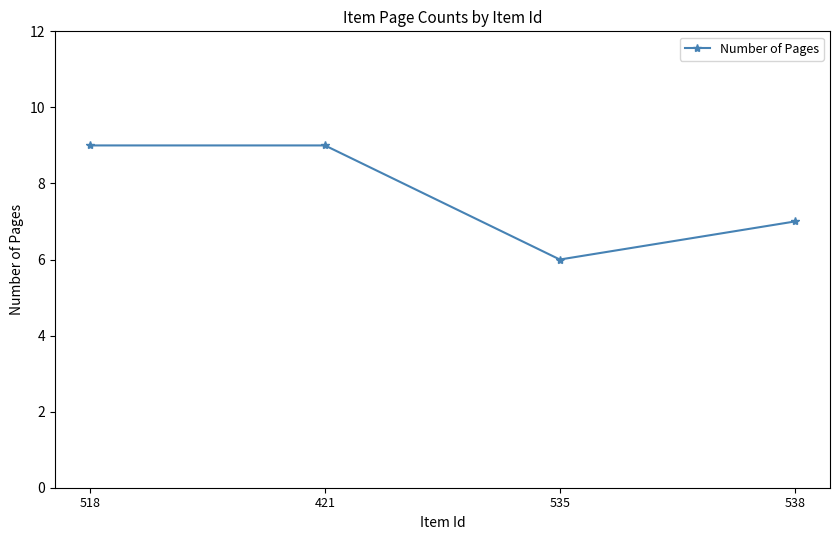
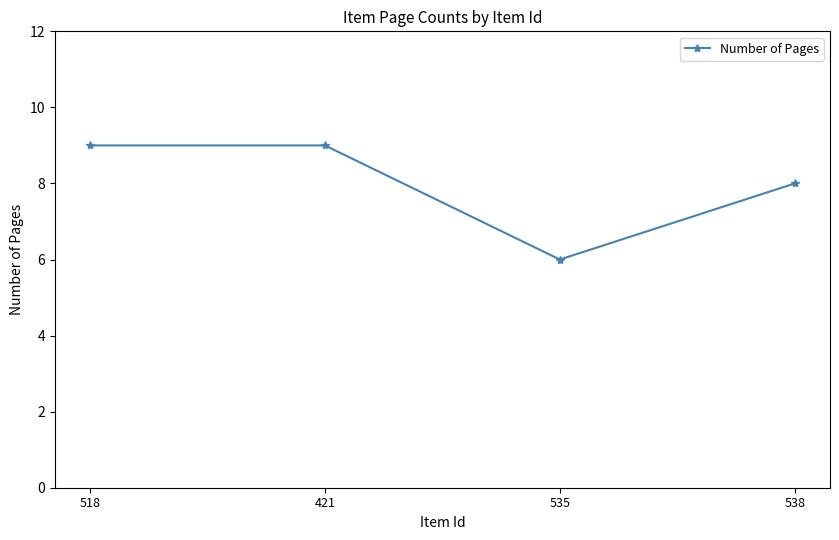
538: 7 -> 8
